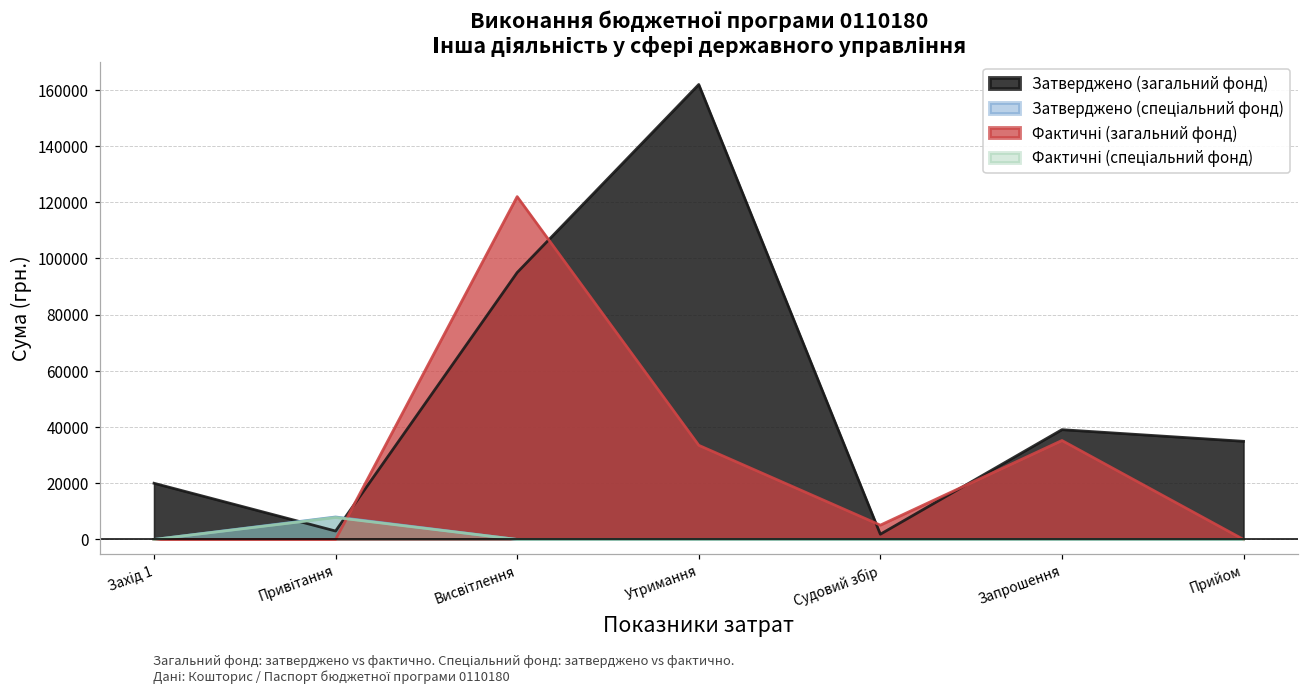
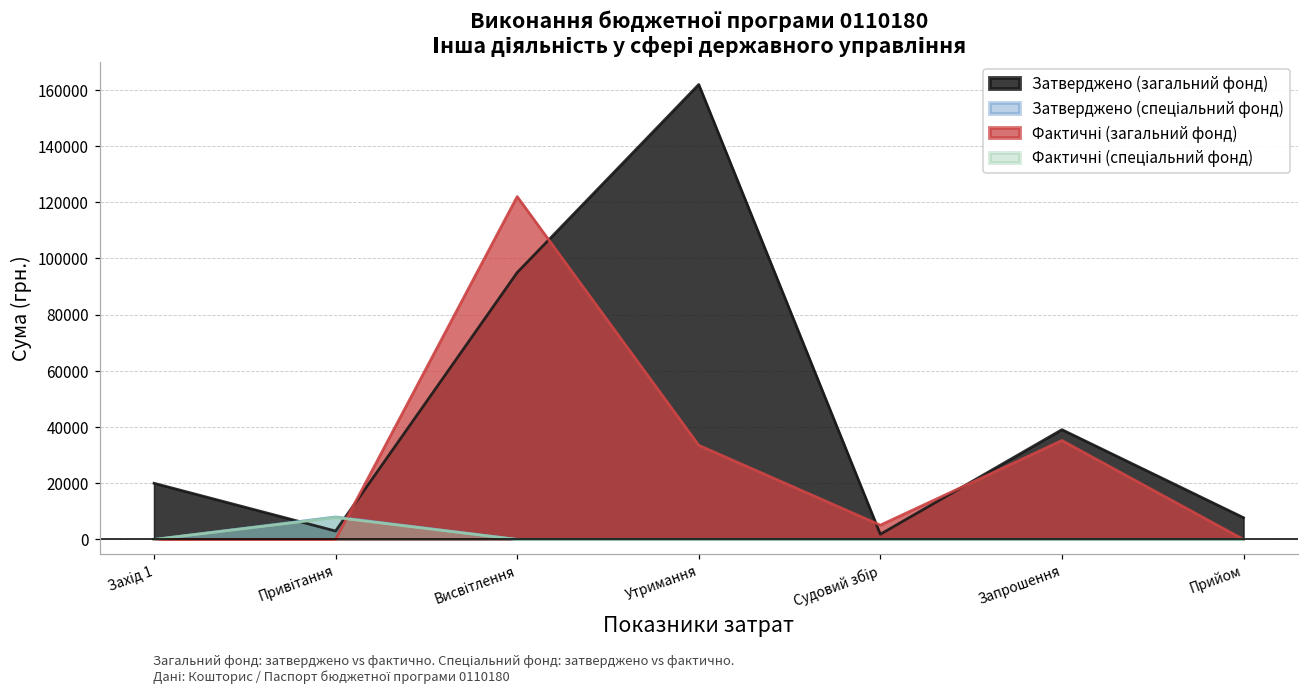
Затверджено (загальний фонд), Прийом: 35000 -> 8000
